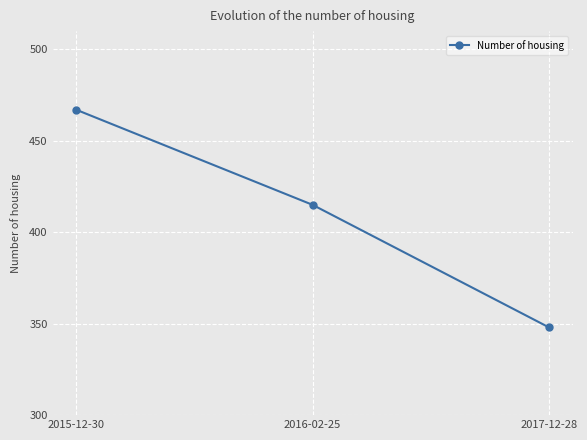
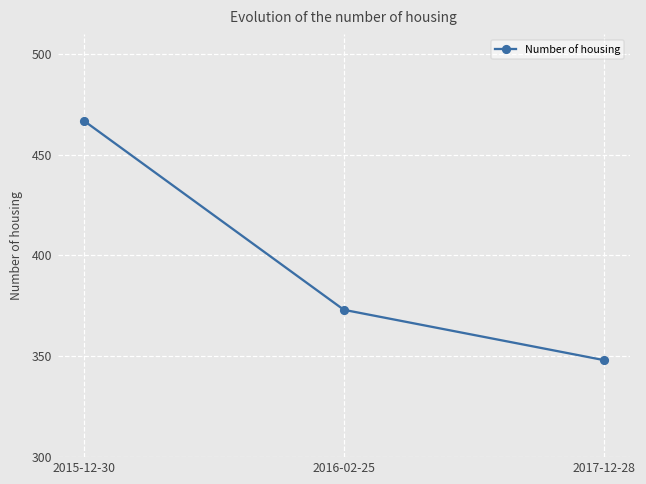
2016-02-25: 415 -> 373
